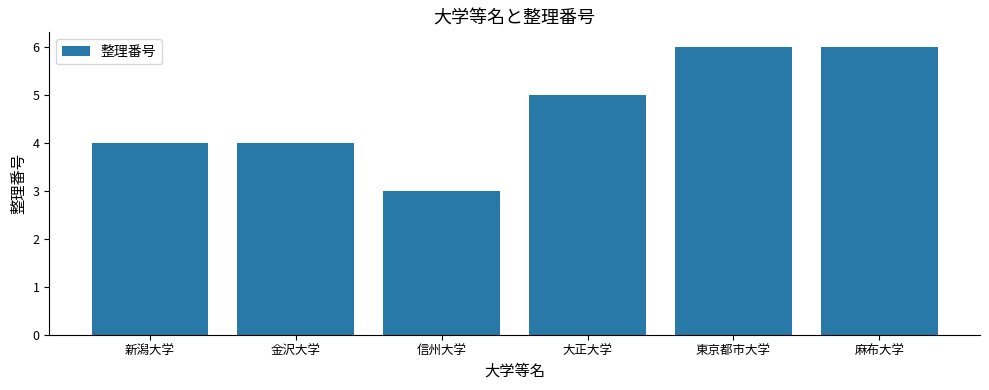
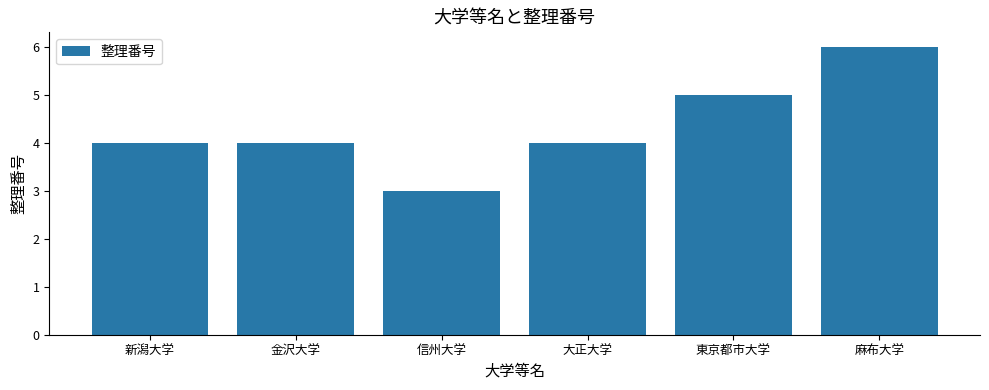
大正大学: 5 -> 4
東京都市大学: 6 -> 5
